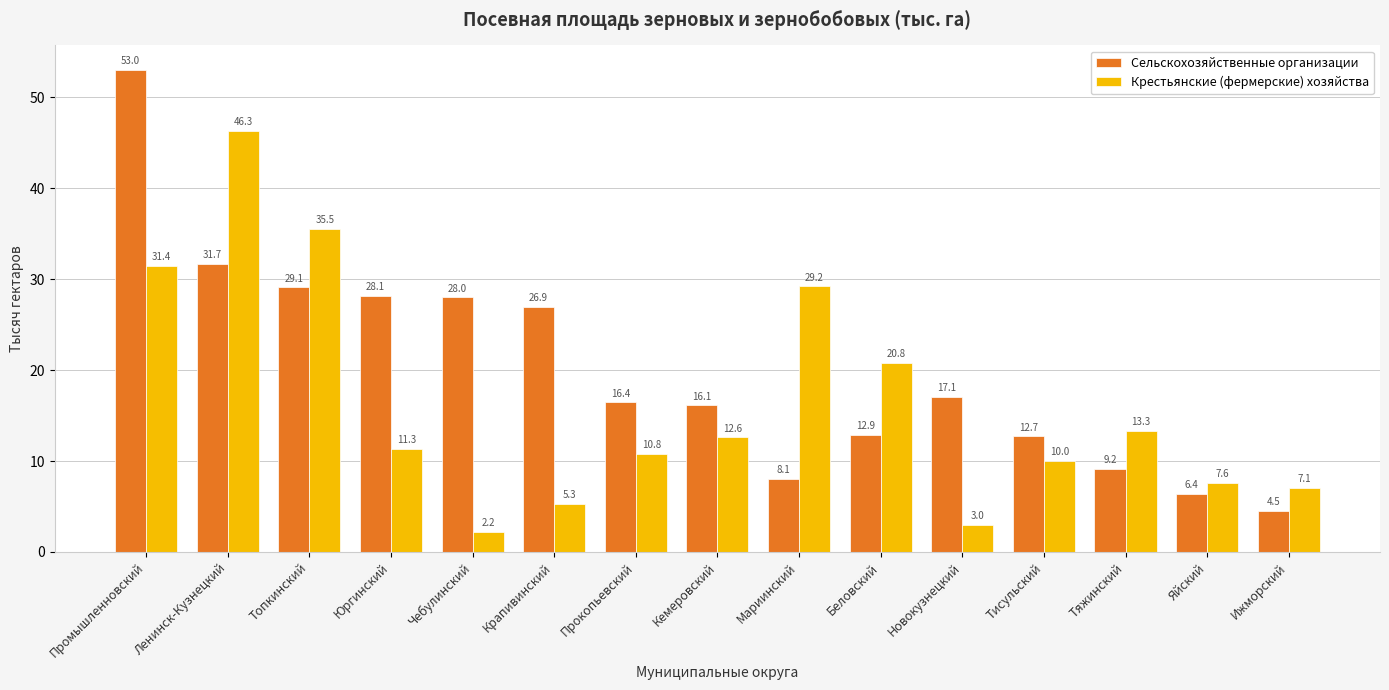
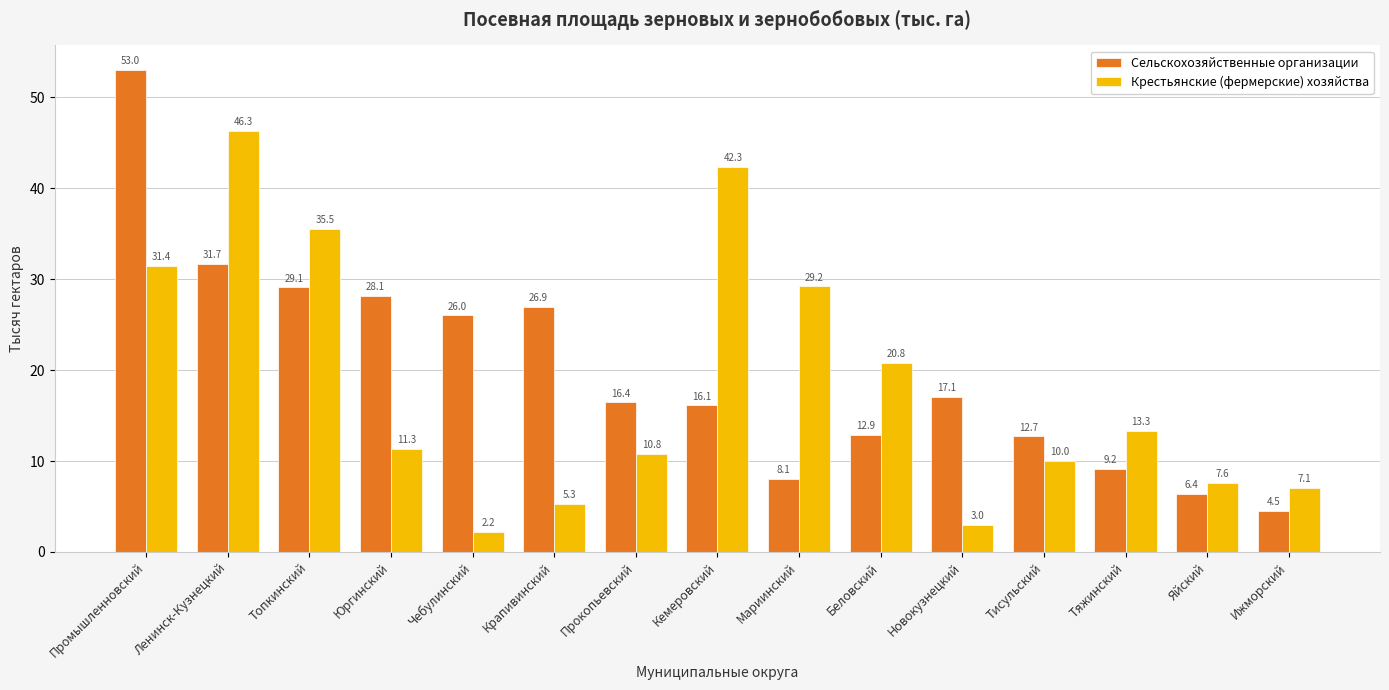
Сельскохозяйственные организации, Чебулинский: 28.0 -> 26.0
Крестьянские (фермерские) хозяйства, Кемеровский: 12.6 -> 42.3
